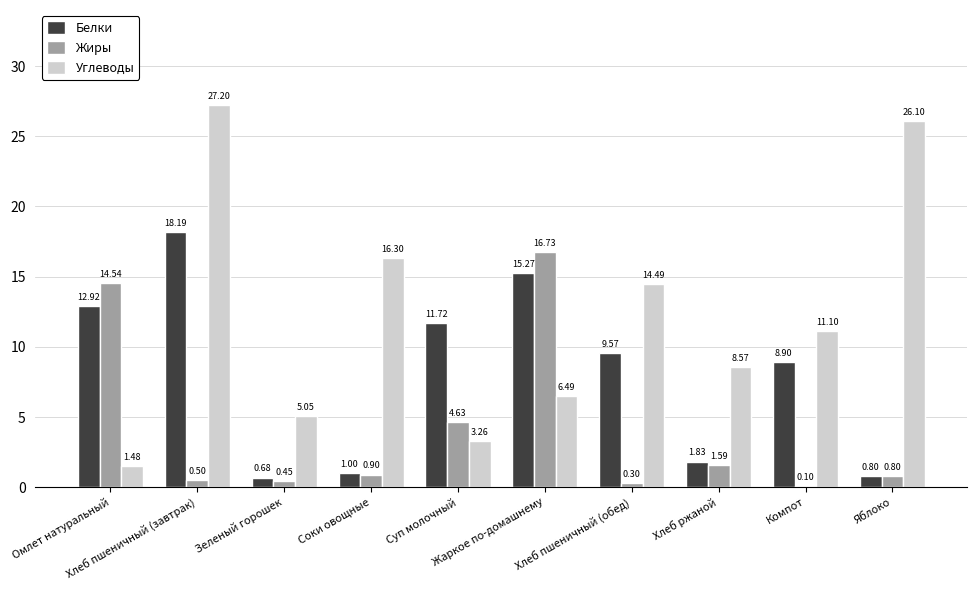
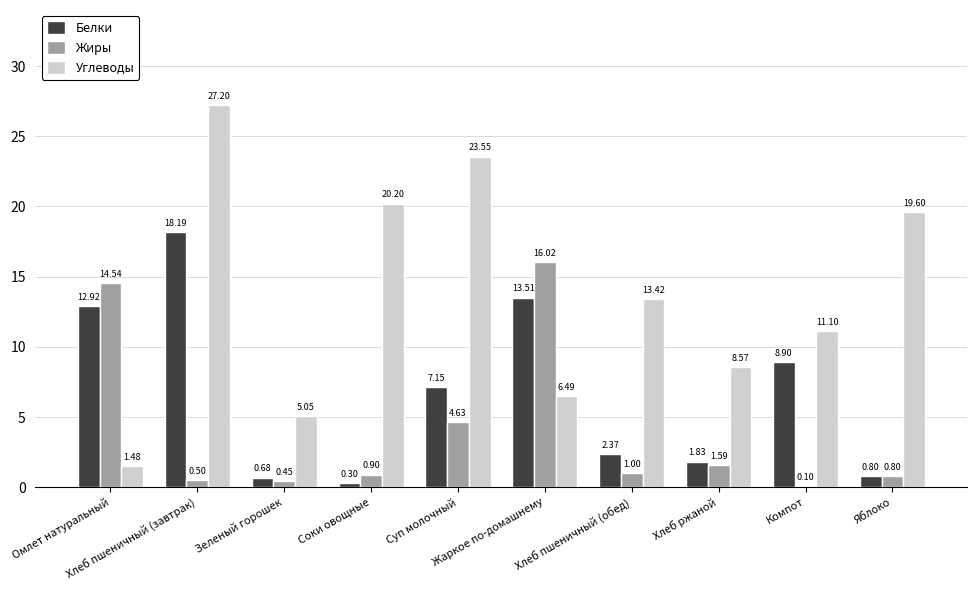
Белки, Соки овощные: 1.00 -> 0.30
Углеводы, Соки овощные: 16.30 -> 20.20
Белки, Суп молочный: 11.72 -> 7.15
Углеводы, Суп молочный: 3.26 -> 23.55
Белки, Жаркое по-домашнему: 15.27 -> 13.51
Жиры, Жаркое по-домашнему: 16.73 -> 16.02
Белки, Хлеб пшеничный (обед): 9.57 -> 2.37
Жиры, Хлеб пшеничный (обед): 0.30 -> 1.00
Углеводы, Хлеб пшеничный (обед): 14.49 -> 13.42
Углеводы, Яблоко: 26.10 -> 19.60
